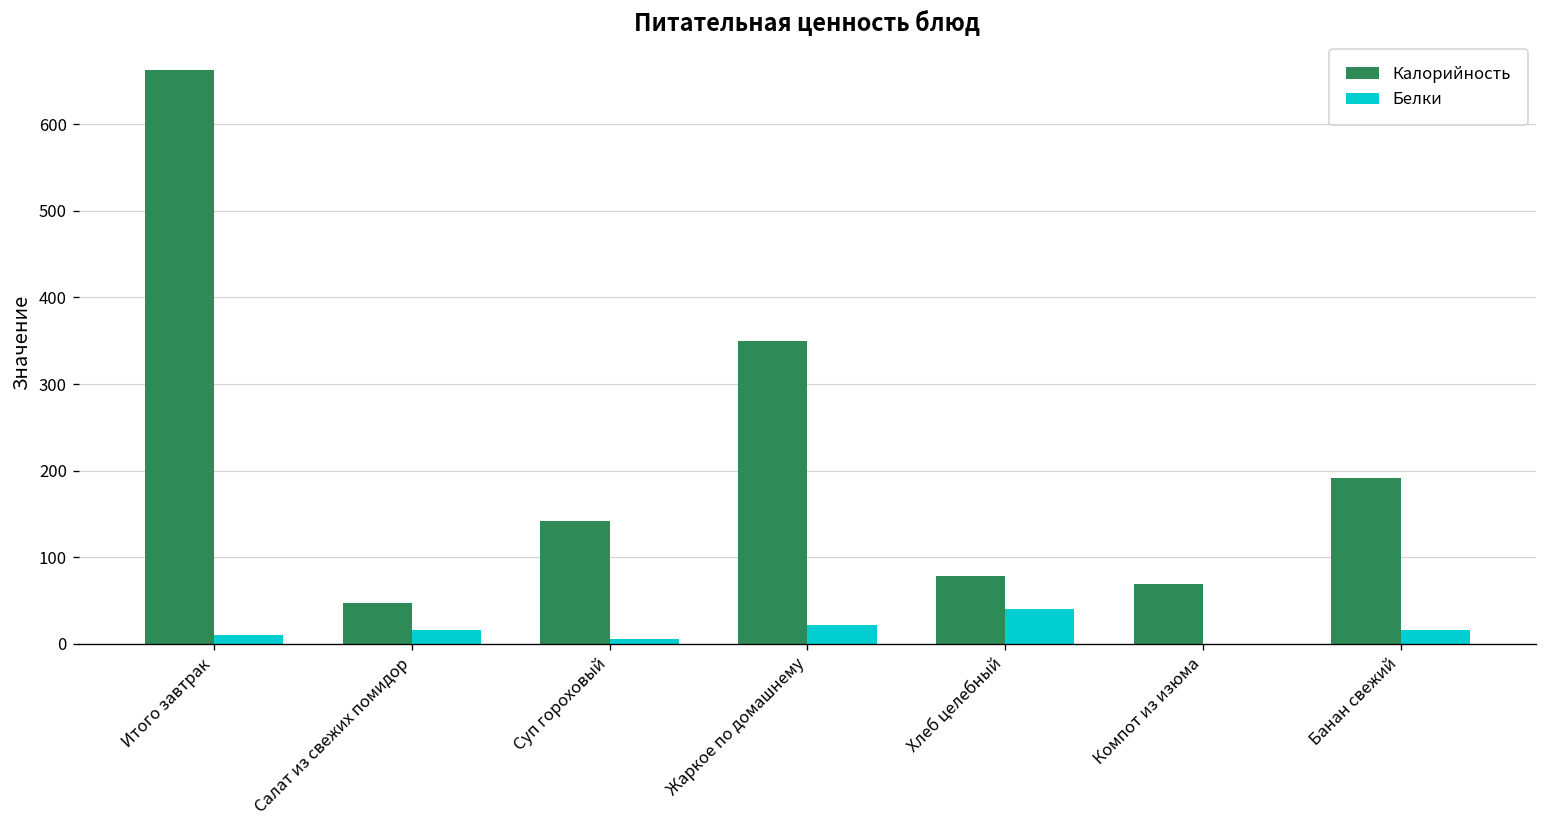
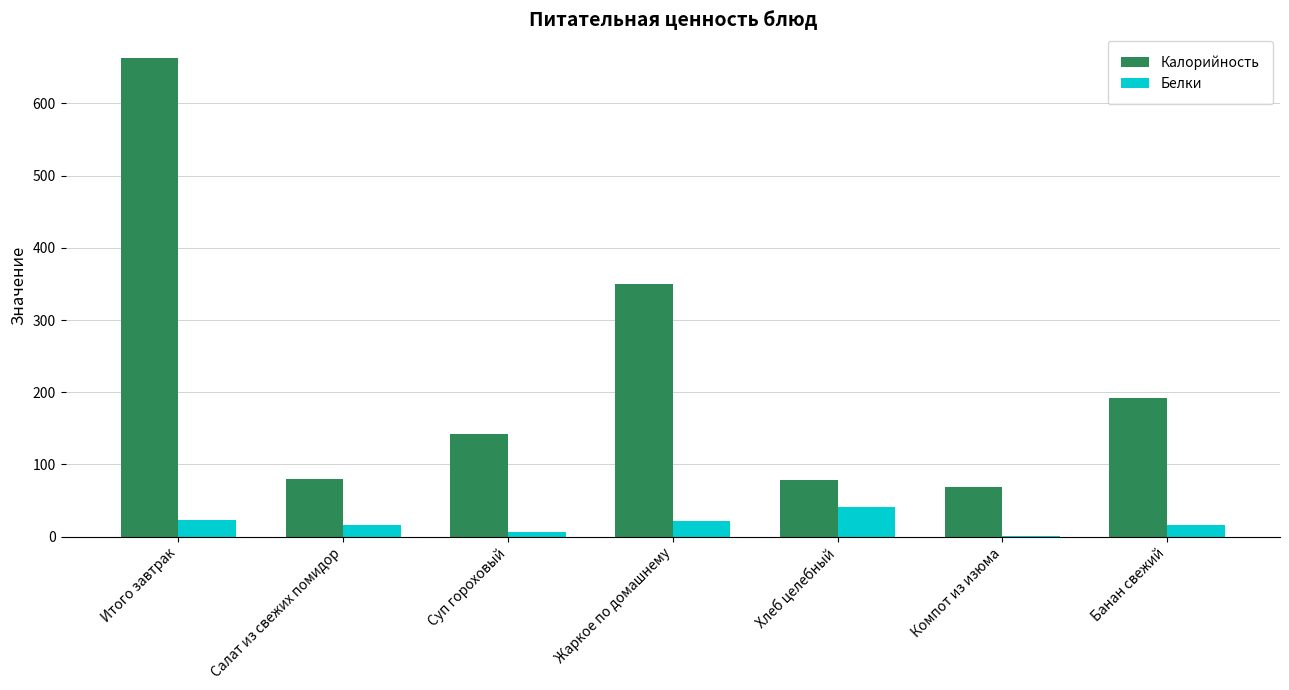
Белки, Итого завтрак: 10 -> 20
Калорийность, Салат из свежих помидор: 50 -> 80
